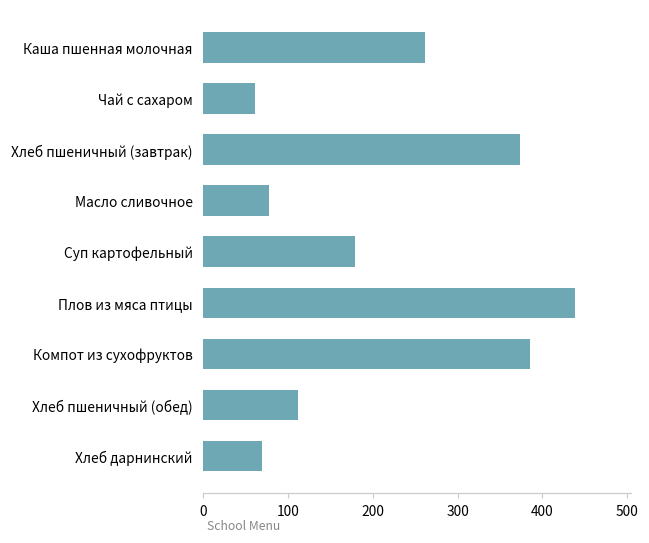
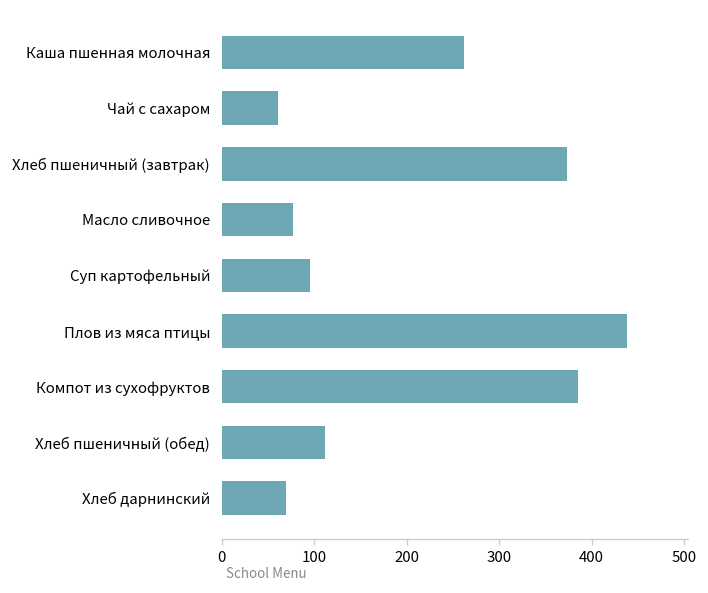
Суп картофельный: 180 -> 100
